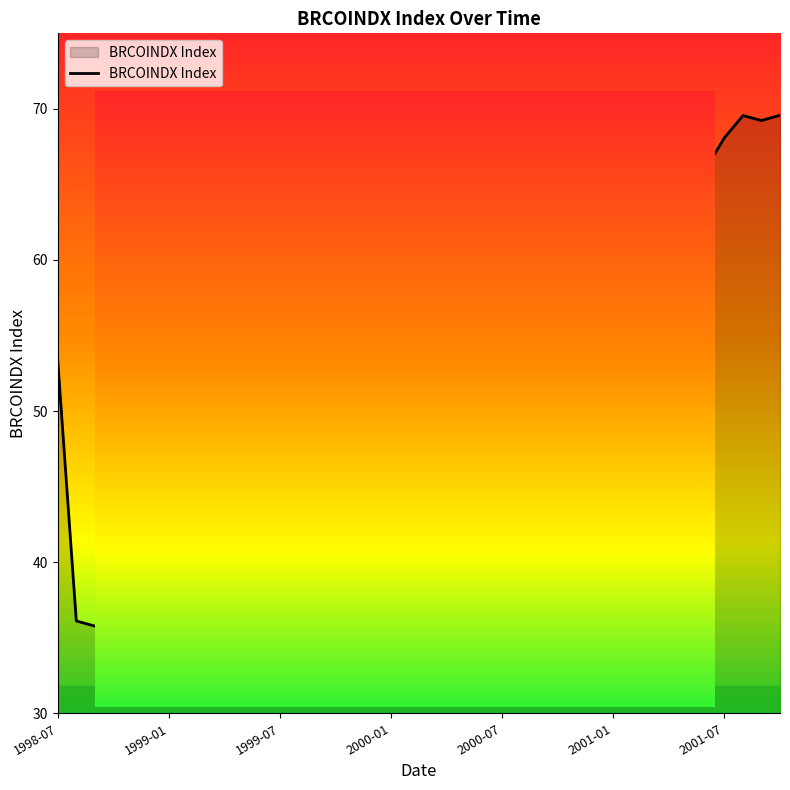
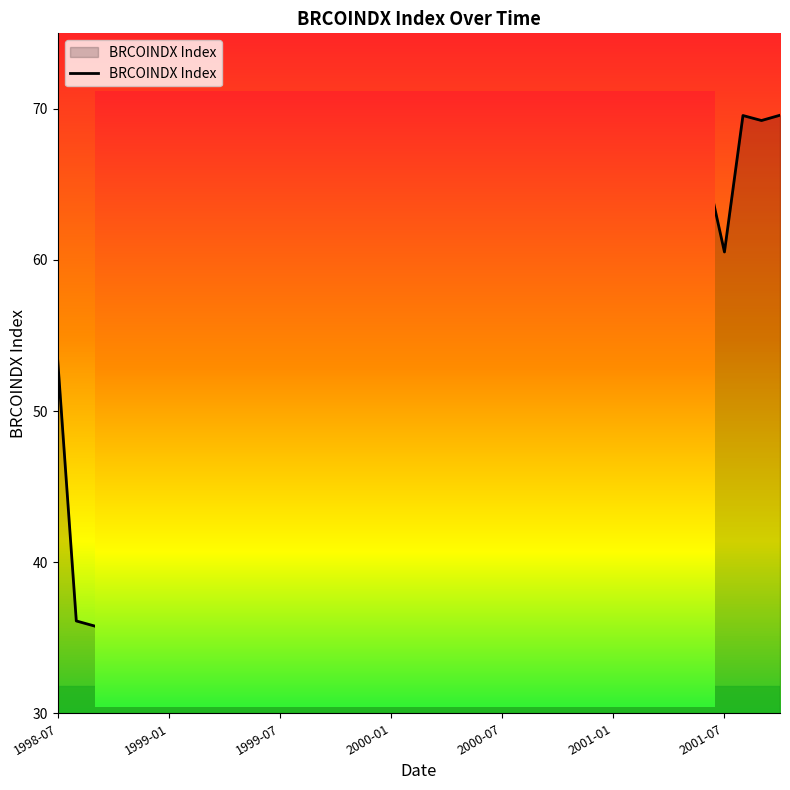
2001-07: 68.1 -> 60.5
